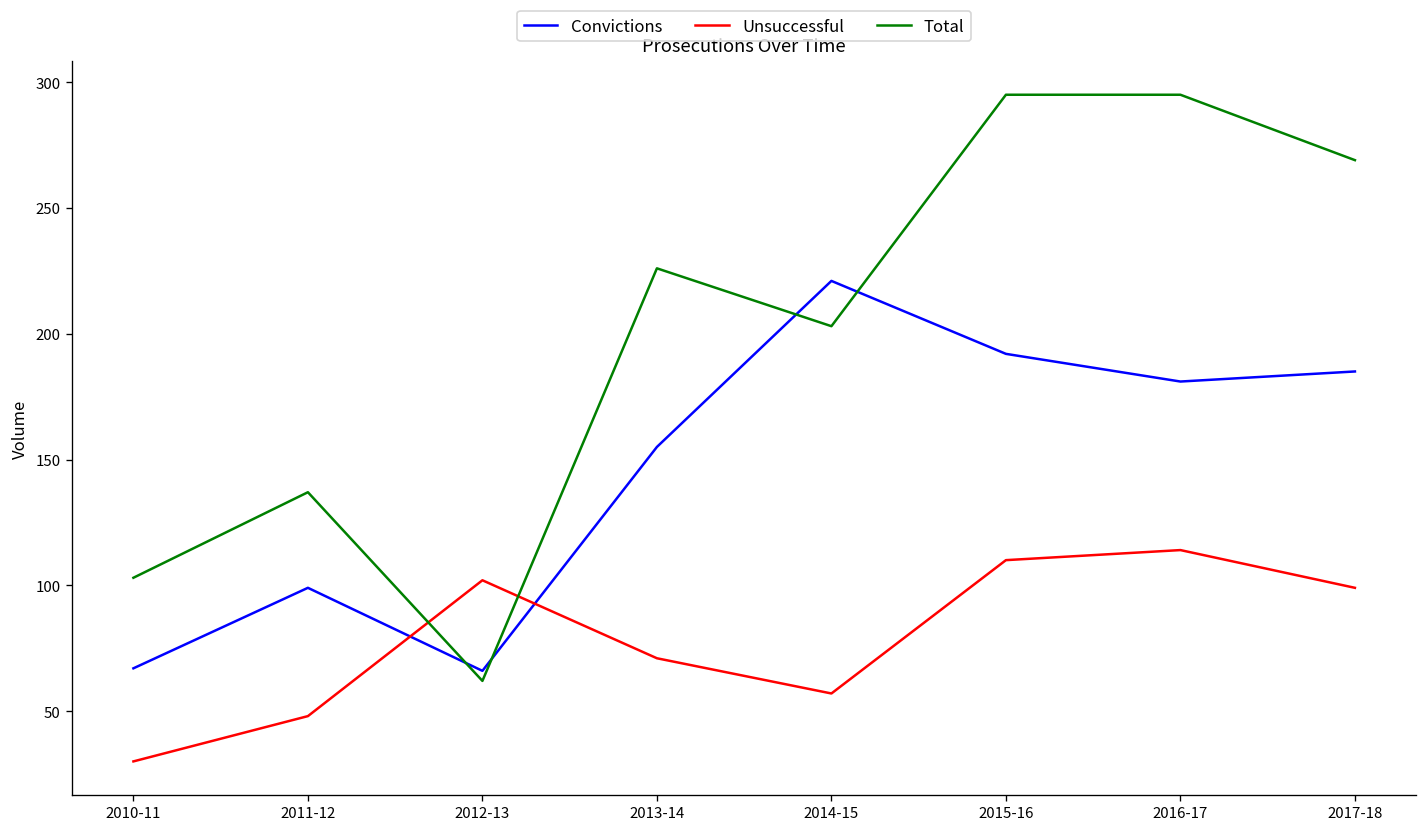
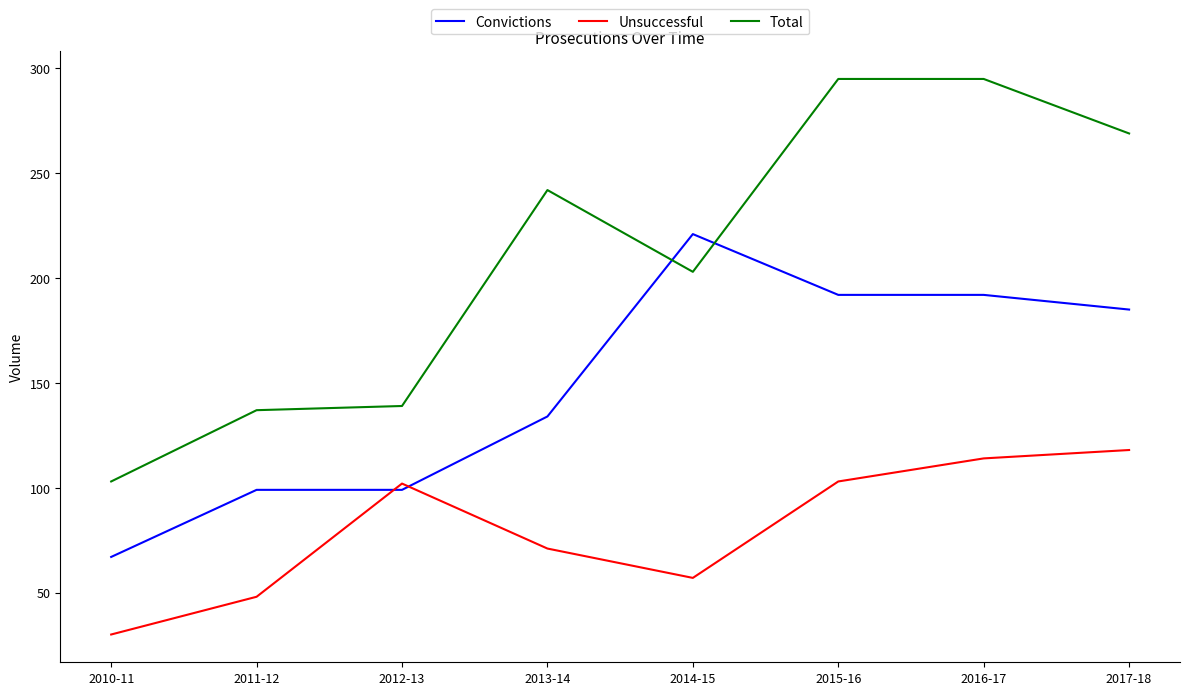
Convictions, 2012-13: 66 -> 99
Total, 2012-13: 62 -> 139
Convictions, 2013-14: 155 -> 134
Total, 2013-14: 226 -> 242
Unsuccessful, 2015-16: 110 -> 103
Convictions, 2016-17: 181 -> 192
Unsuccessful, 2017-18: 99 -> 118
